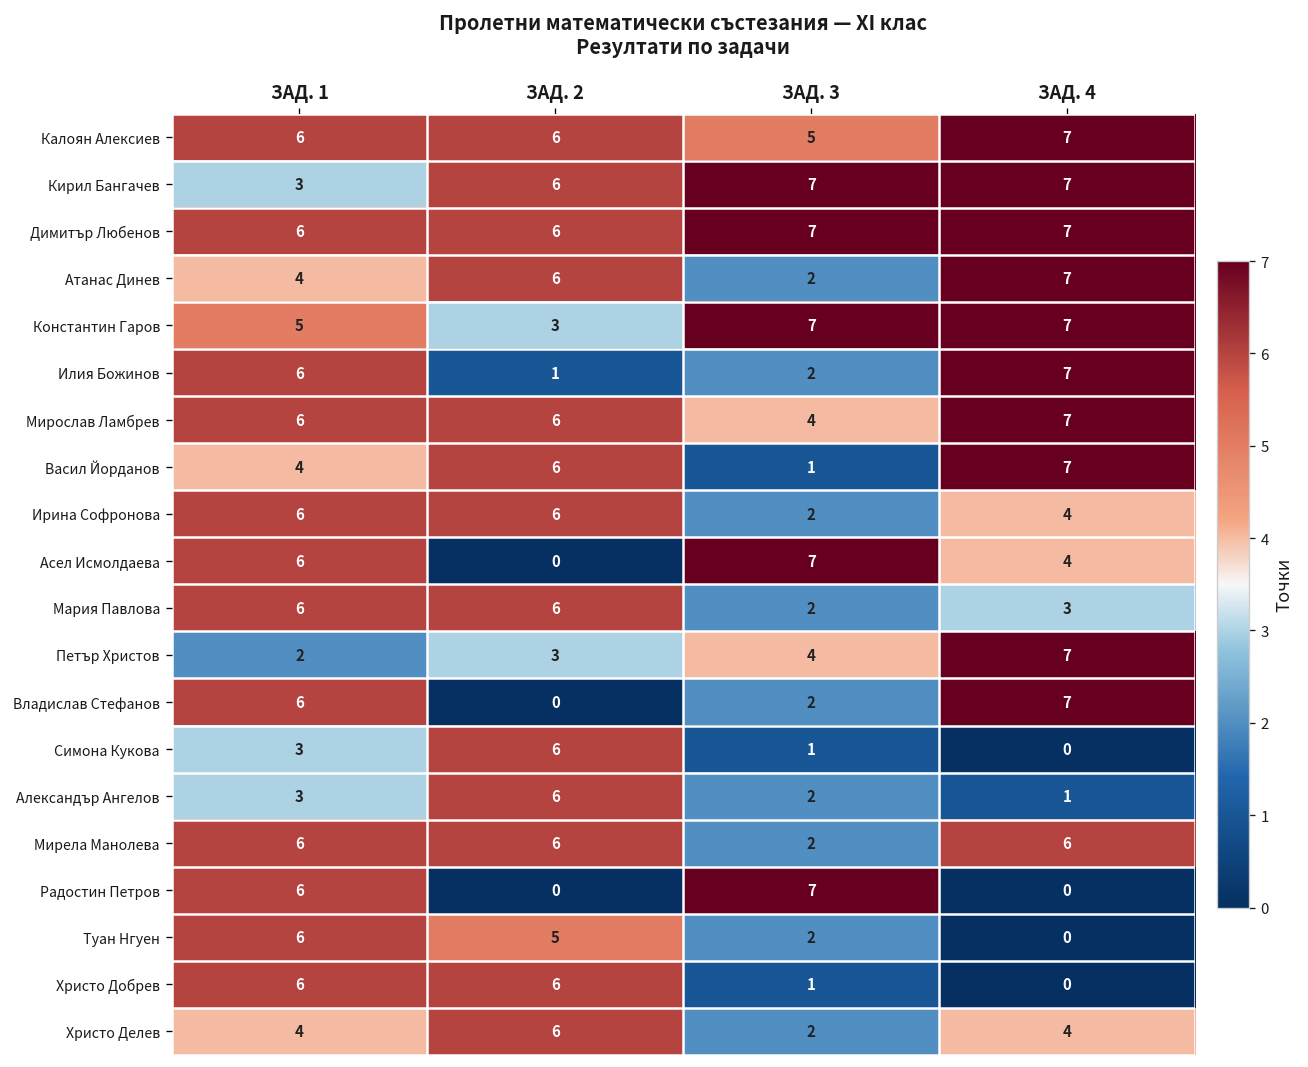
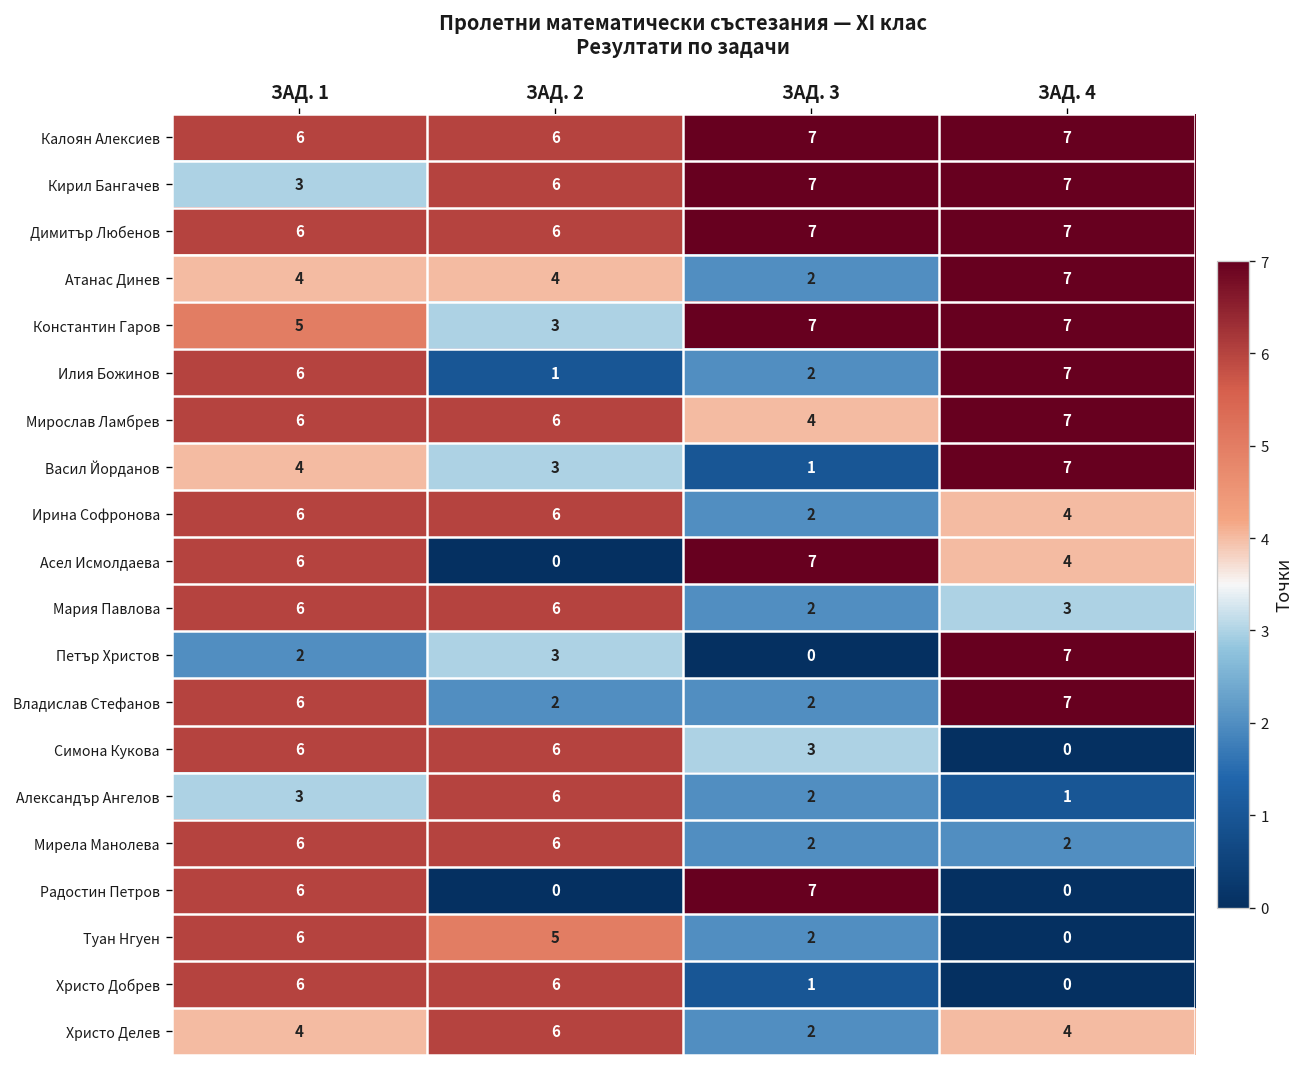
Калоян Алексиев, ЗАД. 3: 5 -> 7
Атанас Динев, ЗАД. 2: 6 -> 4
Васил Йорданов, ЗАД. 2: 6 -> 3
Петър Христов, ЗАД. 3: 4 -> 0
Владислав Стефанов, ЗАД. 2: 0 -> 2
Симона Кукова, ЗАД. 1: 3 -> 6
Симона Кукова, ЗАД. 3: 1 -> 3
Мирела Манолева, ЗАД. 4: 6 -> 2
